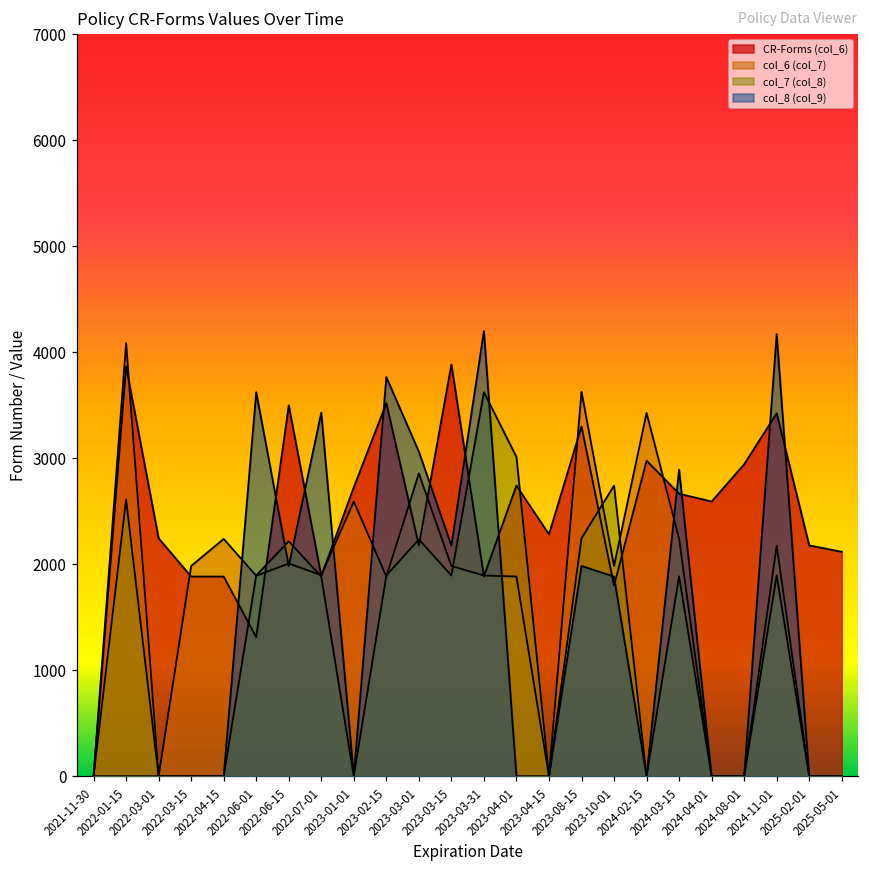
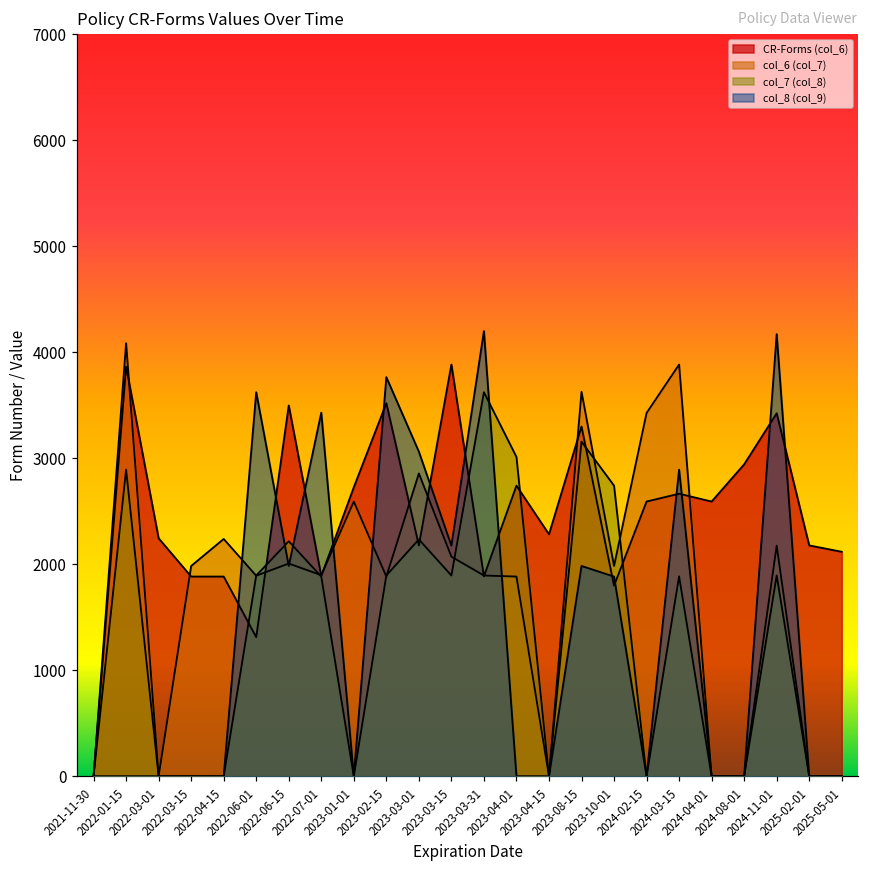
col_7 (col_8), 2022-01-15: 2600 -> 2900
col_6 (col_7), 2023-03-15: 2000 -> 2100
col_7 (col_8), 2023-08-15: 2200 -> 3200
CR-Forms (col_6), 2024-02-15: 3000 -> 2600
col_6 (col_7), 2024-03-15: 2200 -> 3900
